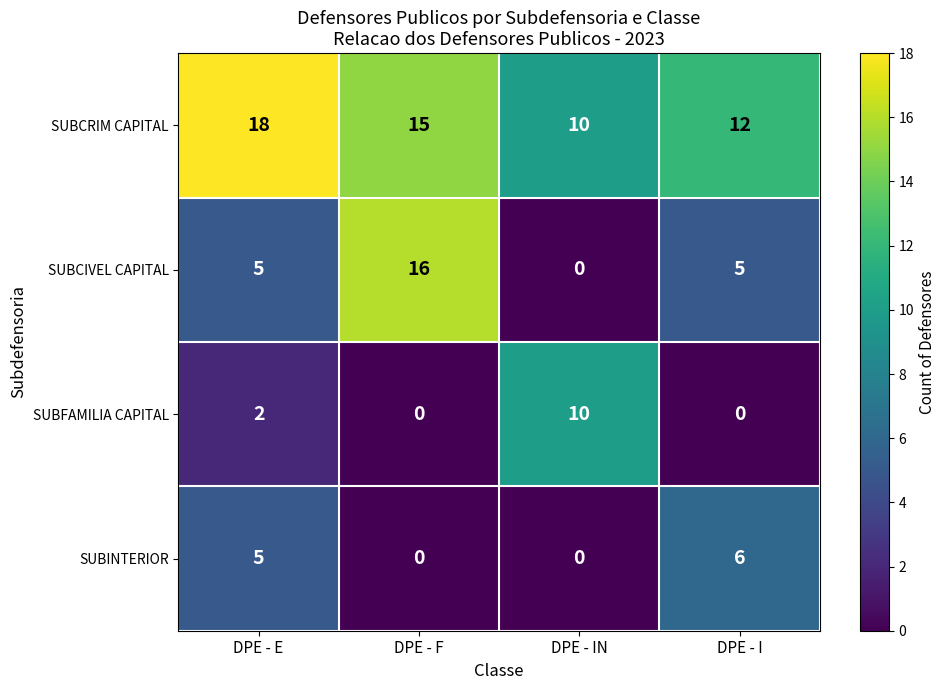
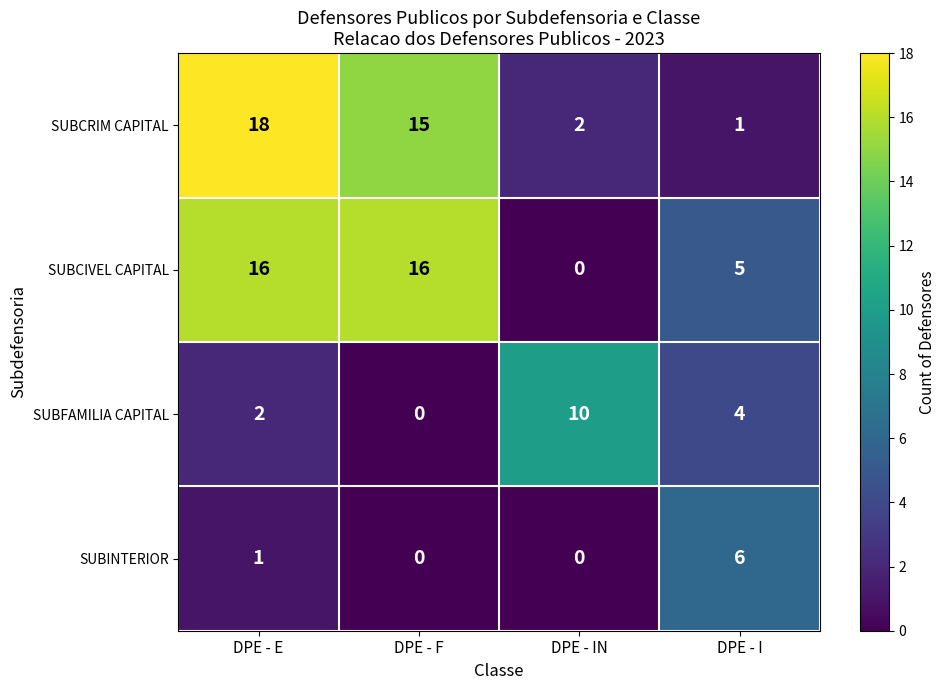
SUBCRIM CAPITAL, DPE - IN: 10 -> 2
SUBCRIM CAPITAL, DPE - I: 12 -> 1
SUBCIVEL CAPITAL, DPE - E: 5 -> 16
SUBFAMILIA CAPITAL, DPE - I: 0 -> 4
SUBINTERIOR, DPE - E: 5 -> 1
